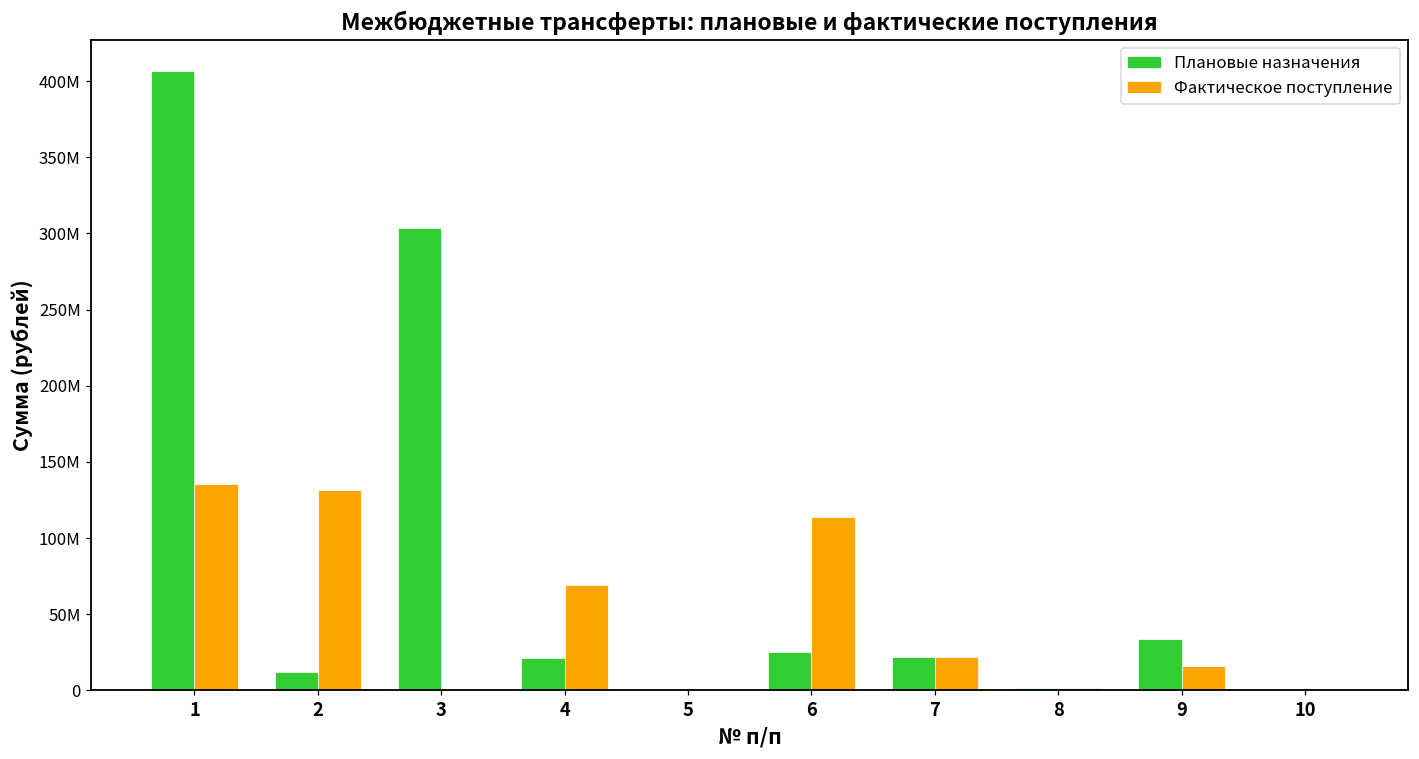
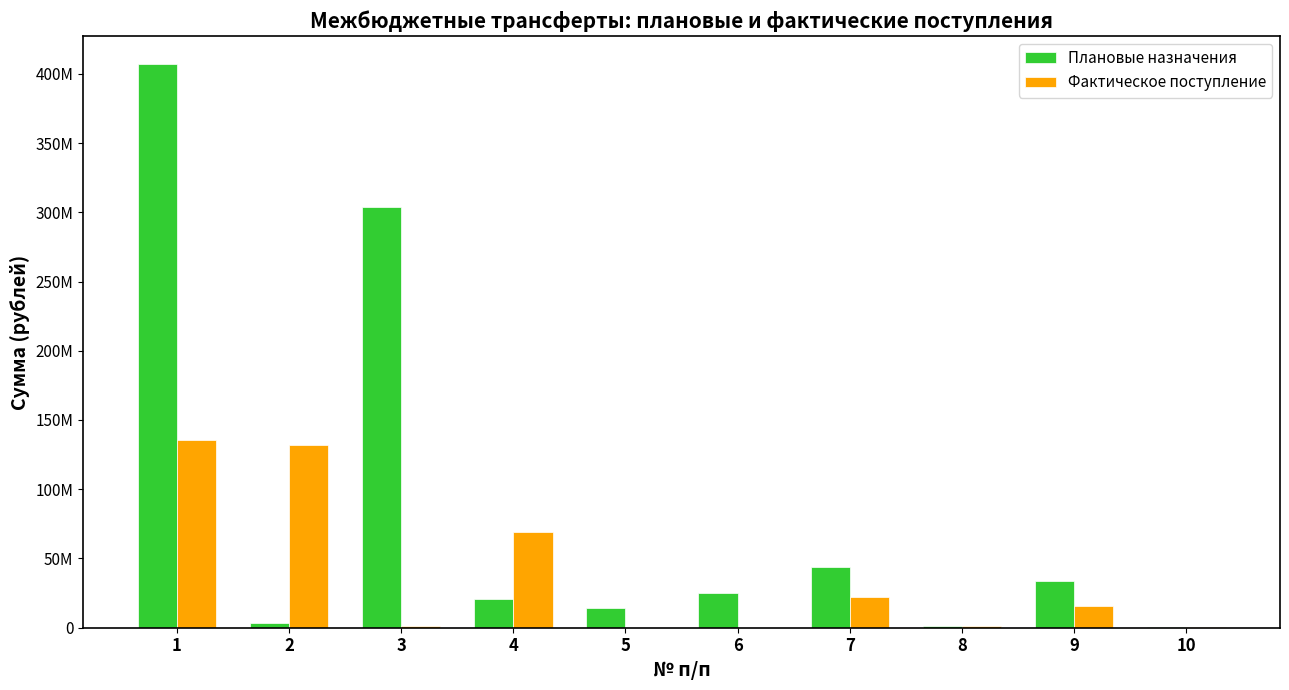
Плановые назначения, 2: 12000000 -> 3000000
Плановые назначения, 5: 1000000 -> 14000000
Фактическое поступление, 6: 114000000 -> 0
Плановые назначения, 7: 22000000 -> 44000000
